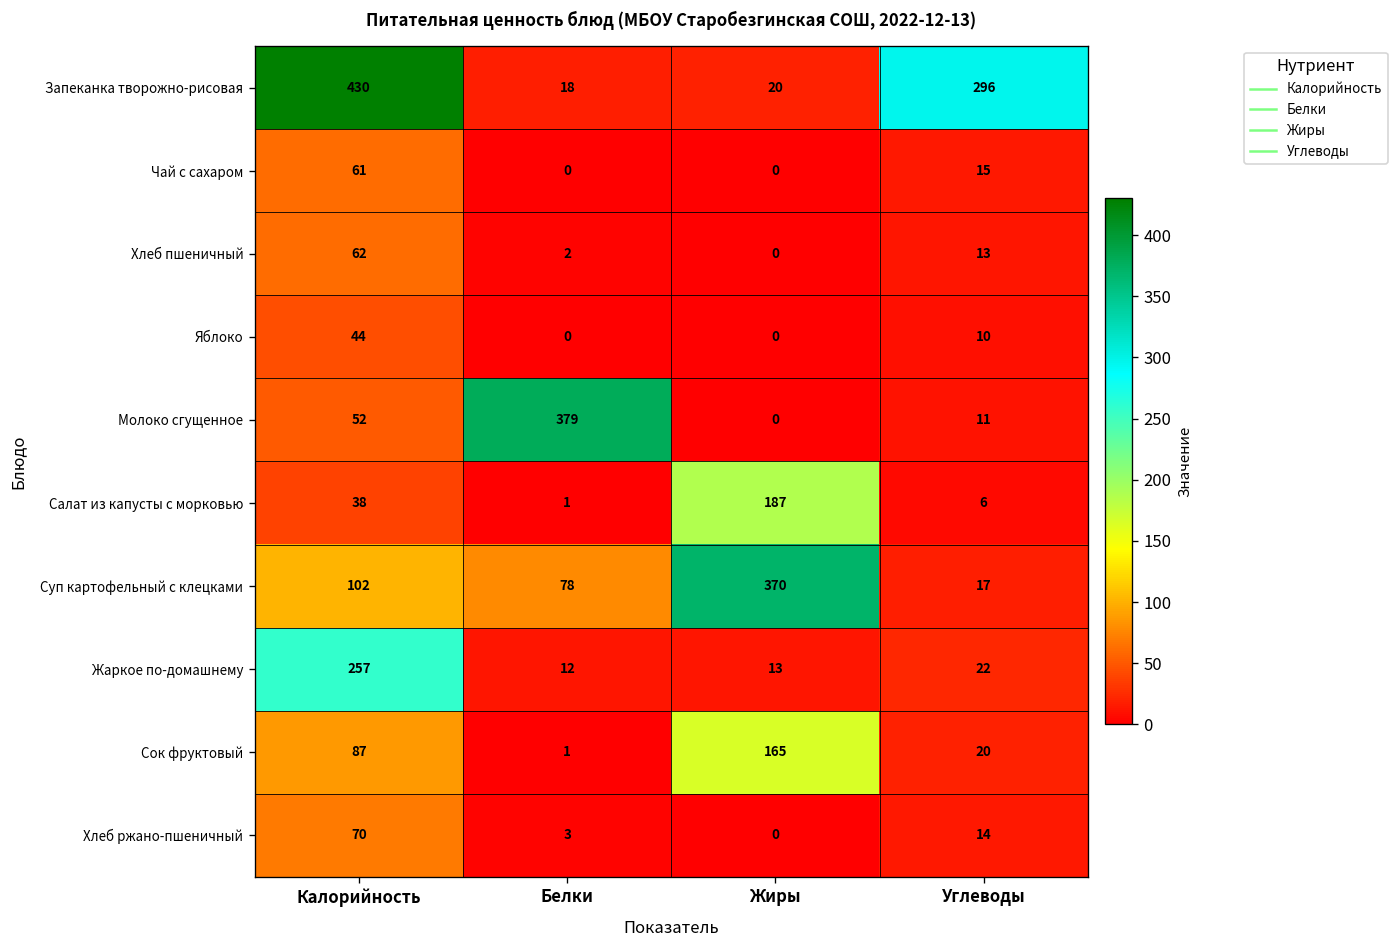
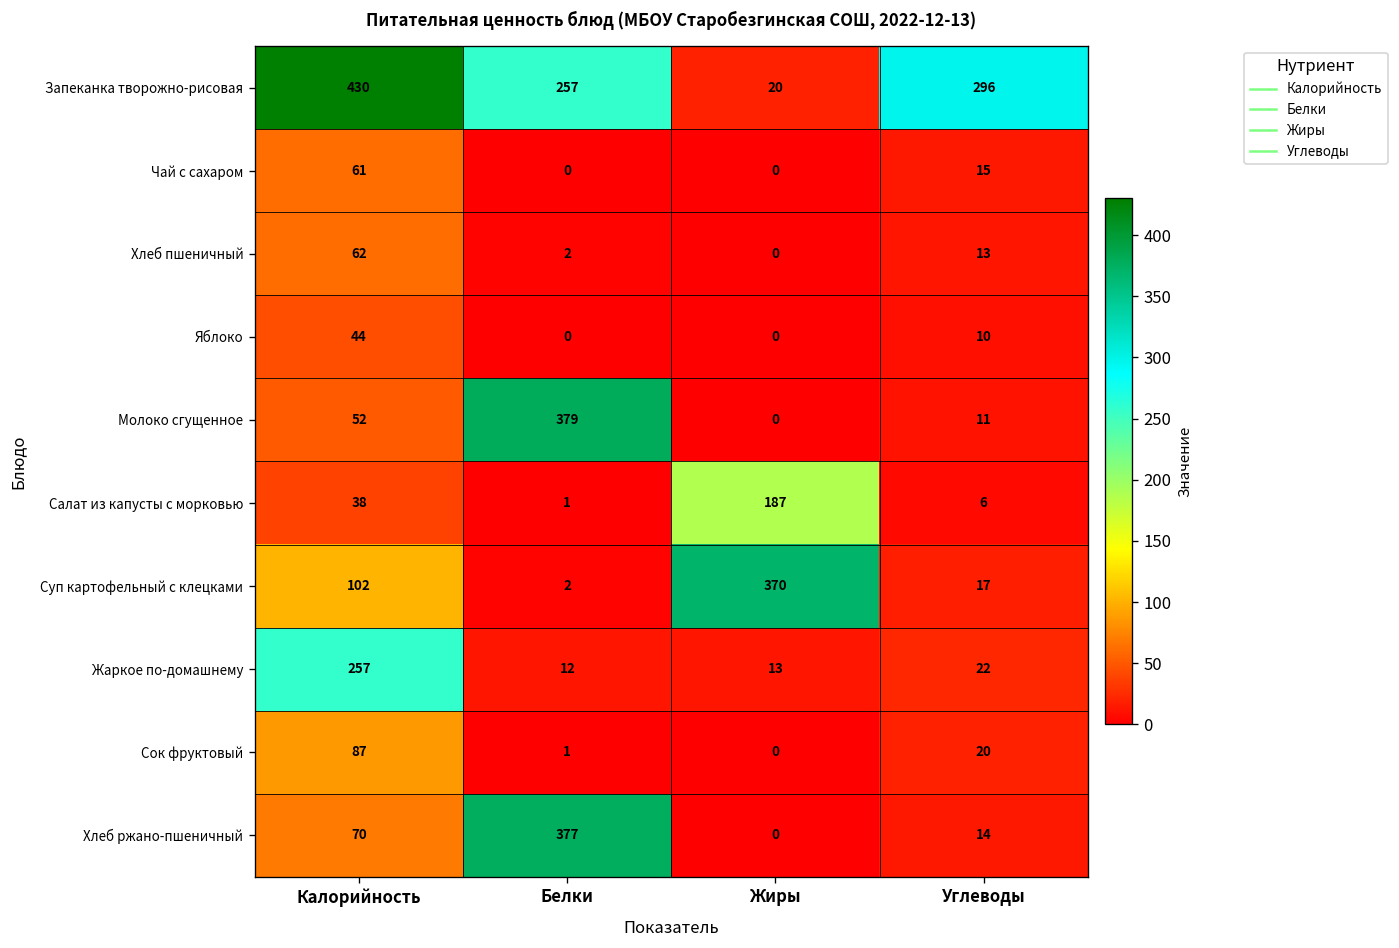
Запеканка творожно-рисовая, Белки: 18 -> 257
Суп картофельный с клецками, Белки: 78 -> 2
Сок фруктовый, Жиры: 165 -> 0
Хлеб ржано-пшеничный, Белки: 3 -> 377
